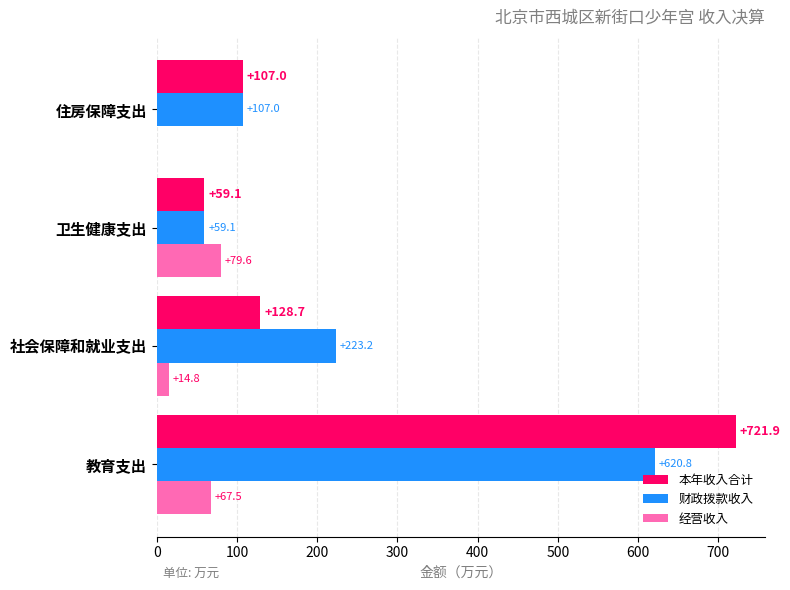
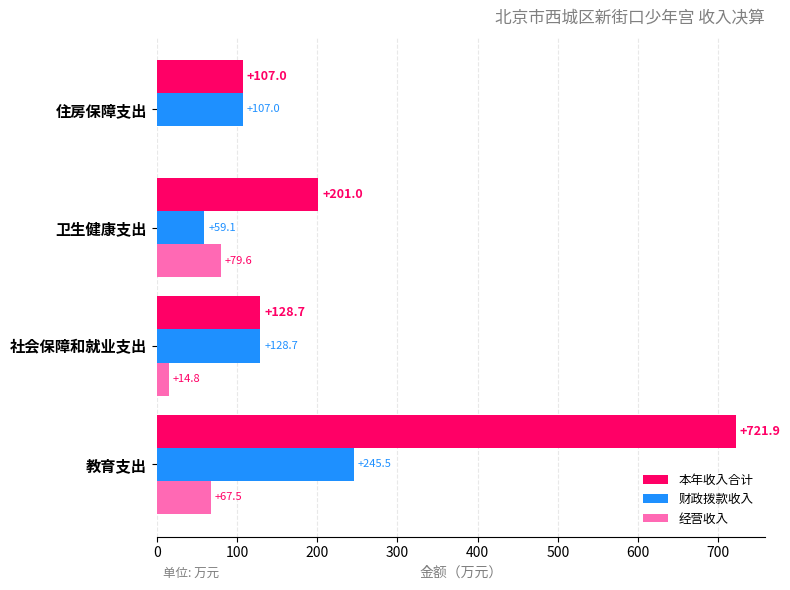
本年收入合计, 卫生健康支出: +59.1 -> +201.0
财政拨款收入, 社会保障和就业支出: +223.2 -> +128.7
财政拨款收入, 教育支出: +620.8 -> +245.5
